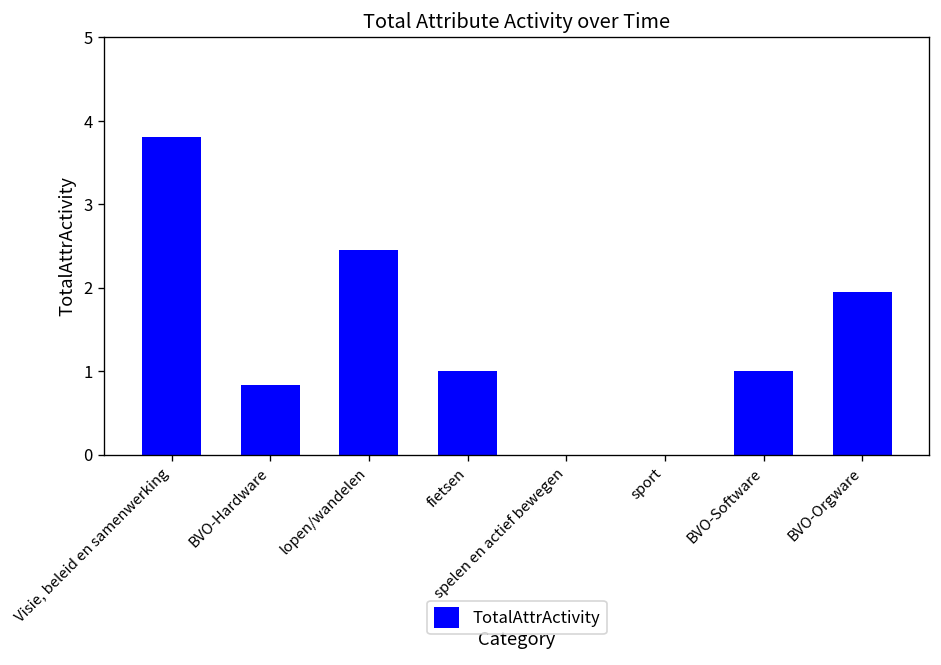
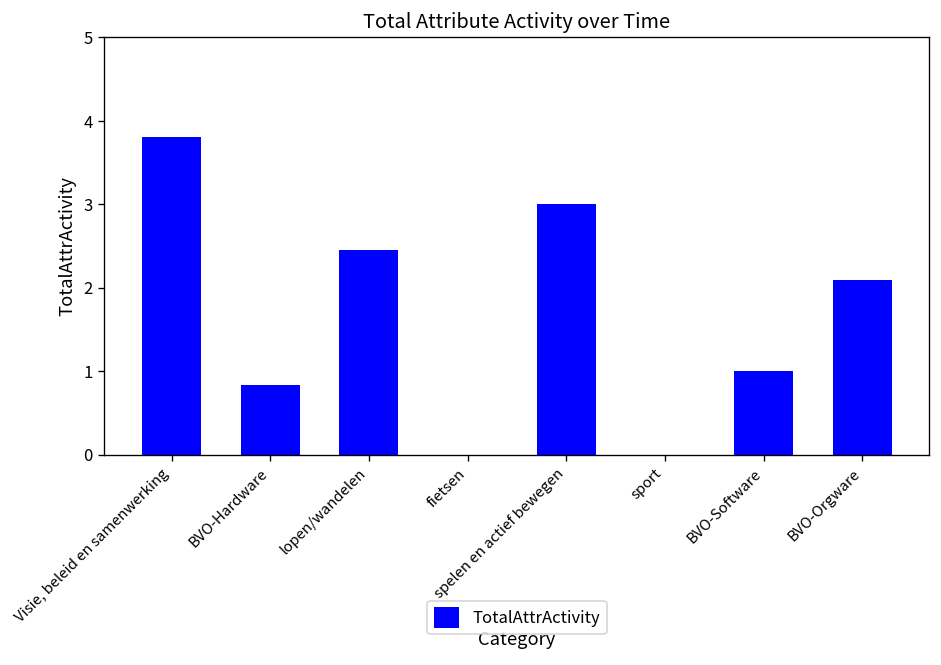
fietsen: 1 -> 0
spelen en actief bewegen: 0 -> 3
BVO-Orgware: 1.9 -> 2.1
